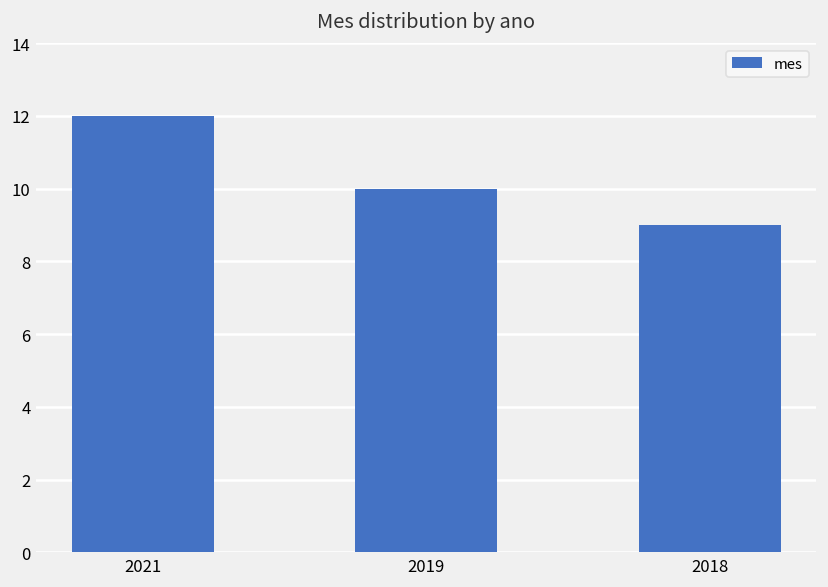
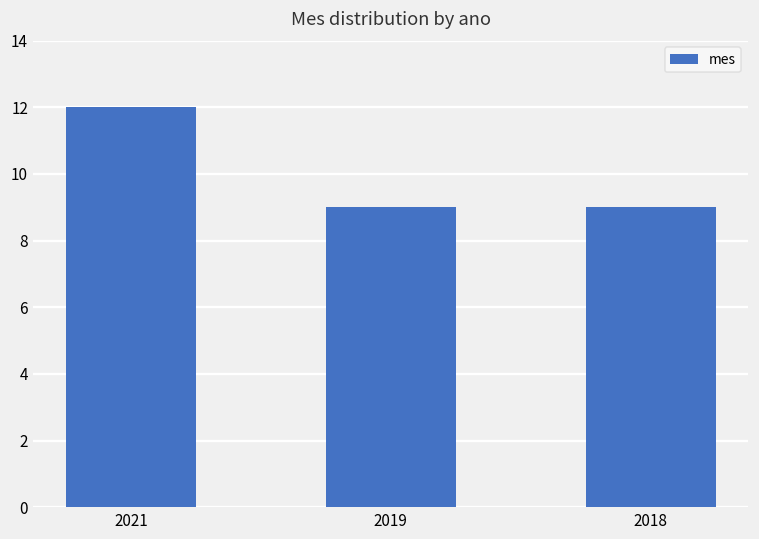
2019: 10 -> 9
